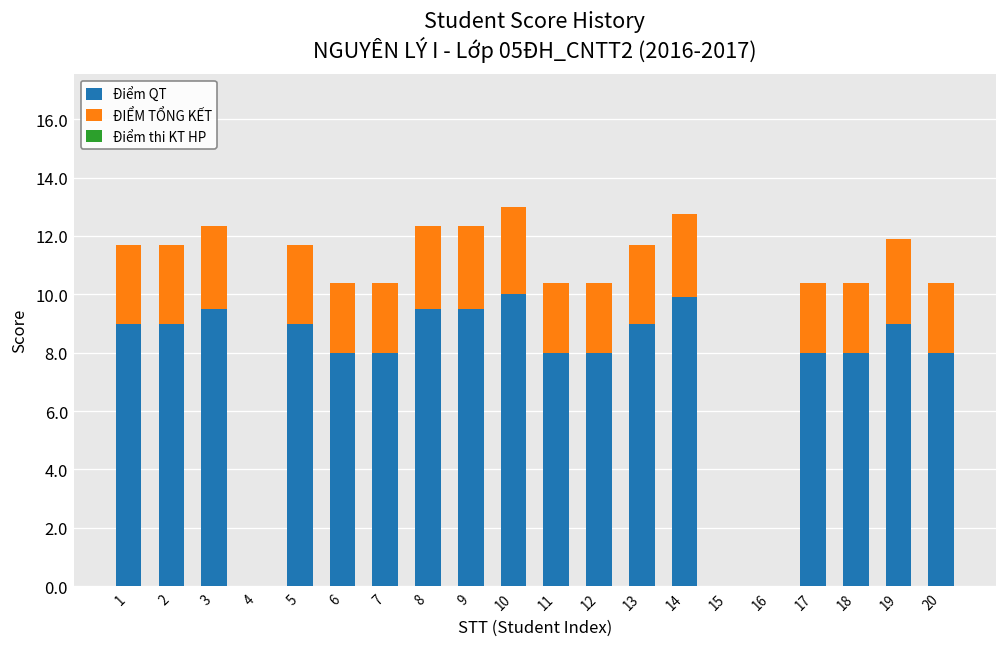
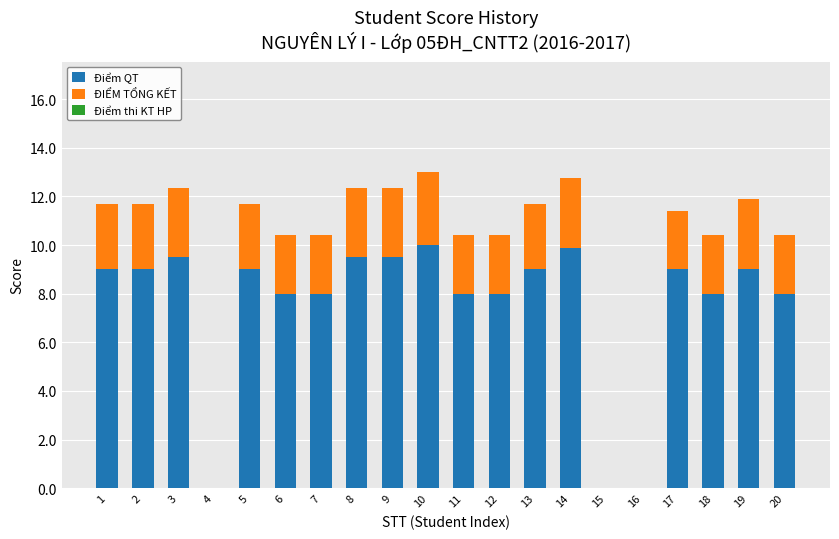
Điểm QT, 17: 8 -> 9
